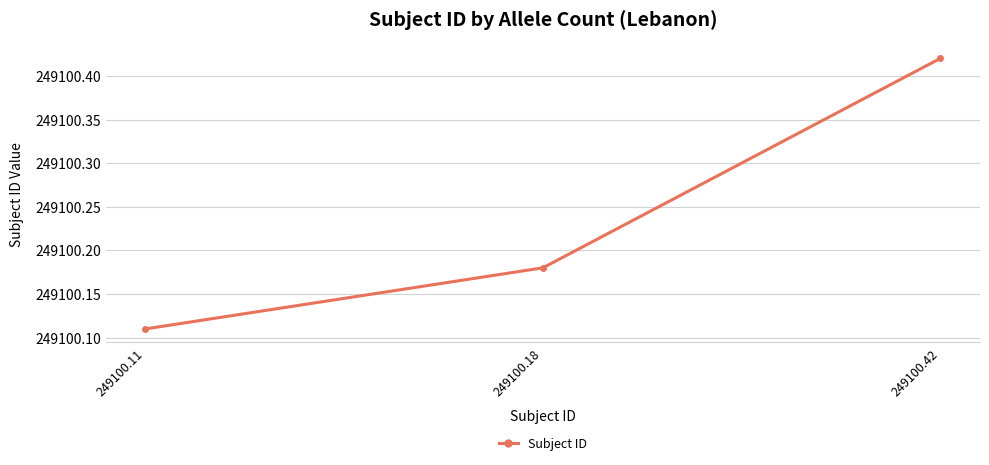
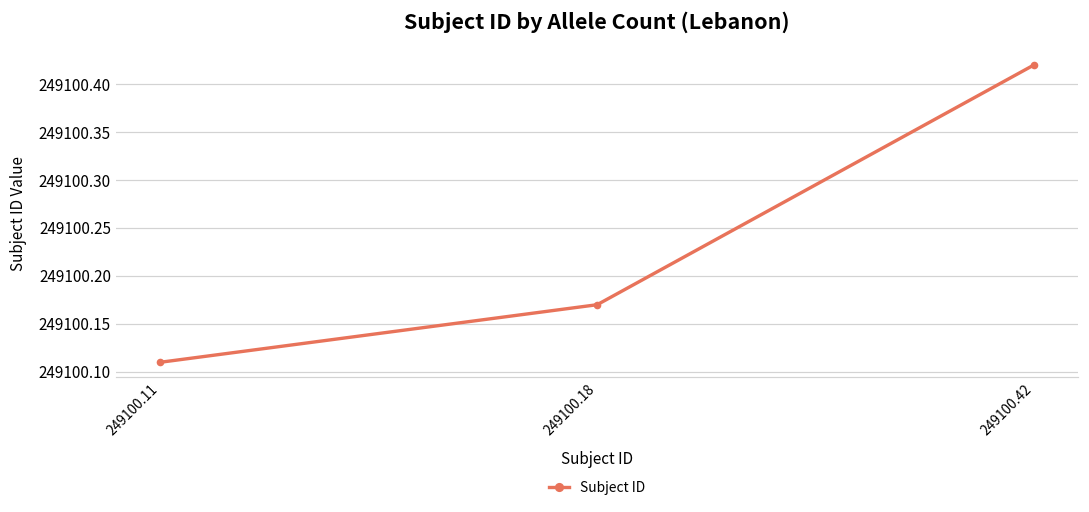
249100.18: 249100.18 -> 249100.17
